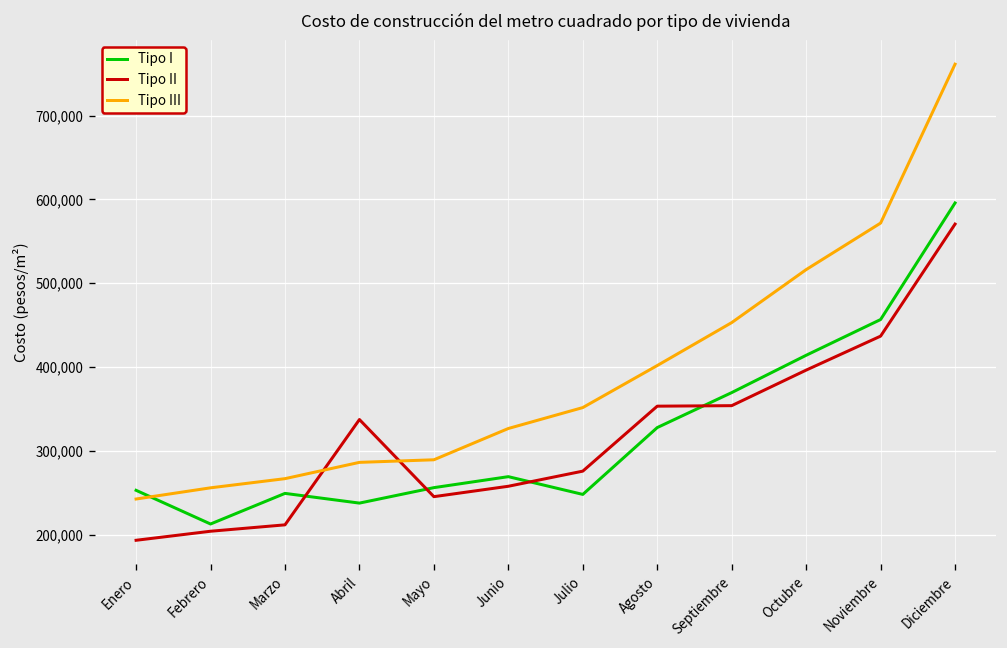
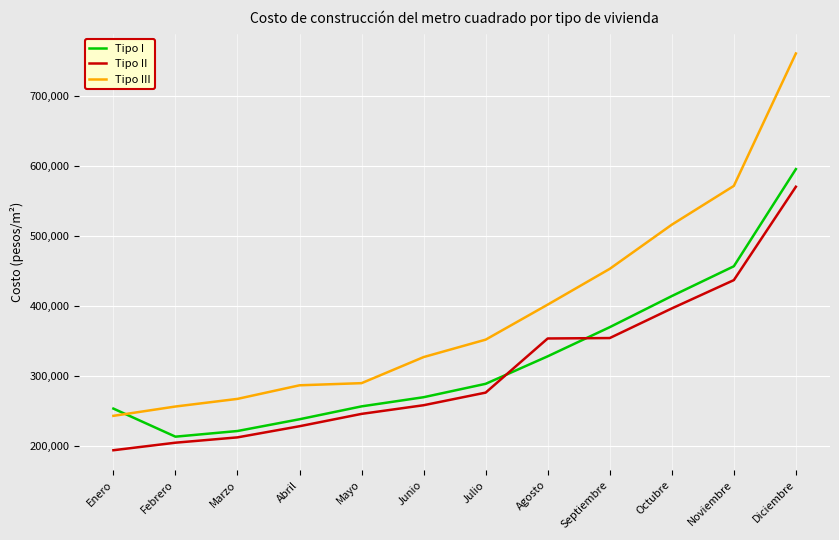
Tipo I, Marzo: 250,000 -> 220,000
Tipo II, Abril: 340,000 -> 230,000
Tipo I, Julio: 250,000 -> 290,000
